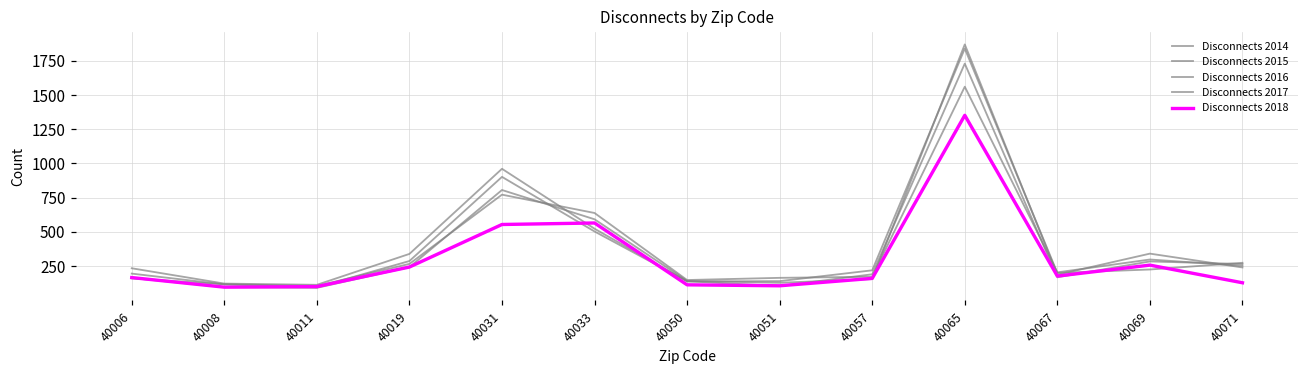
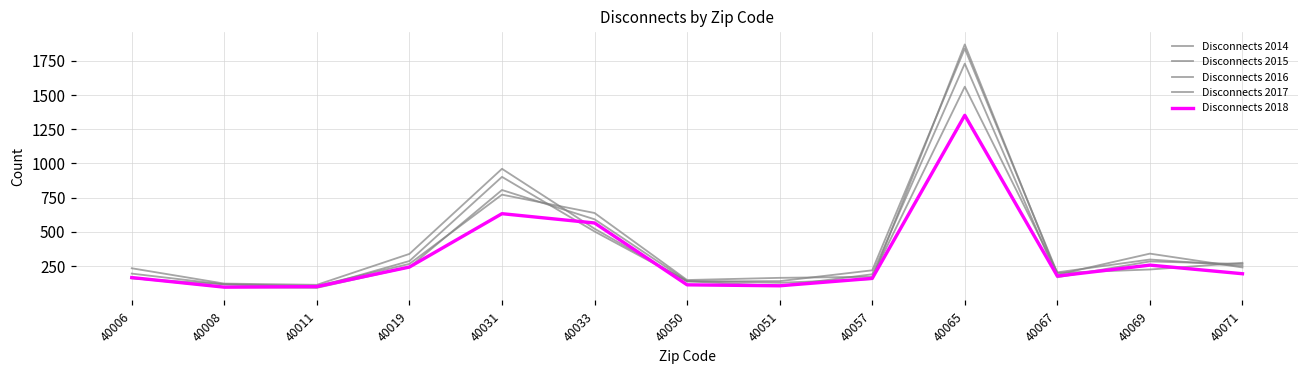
Disconnects 2018, 40031: 550 -> 630
Disconnects 2018, 40071: 130 -> 190
